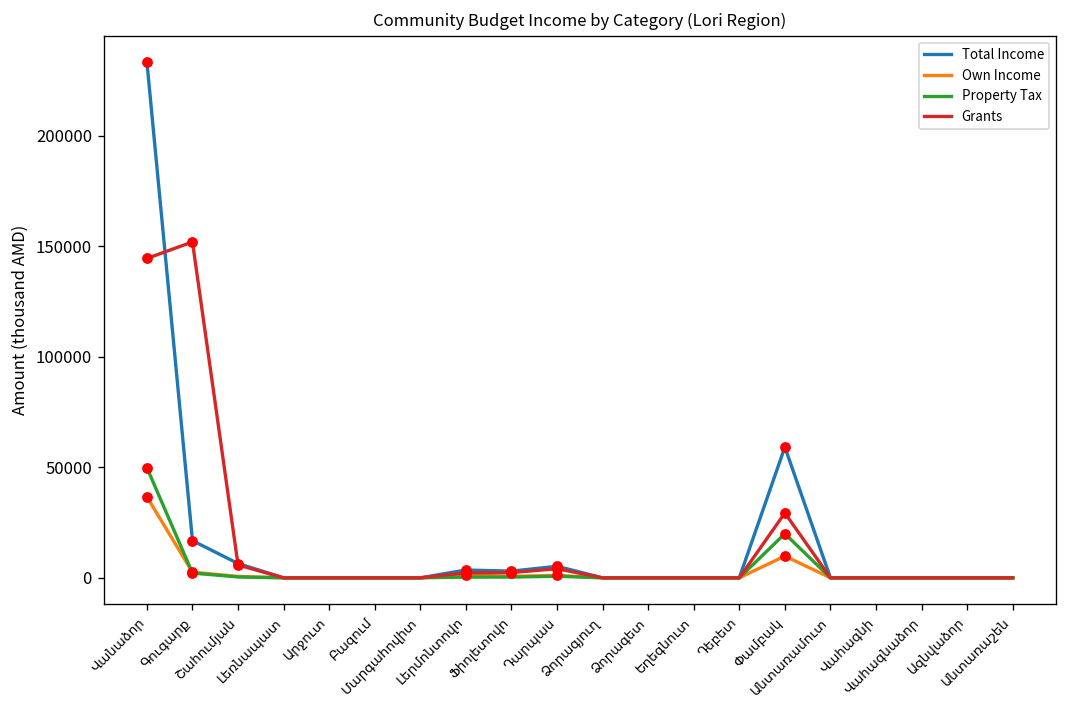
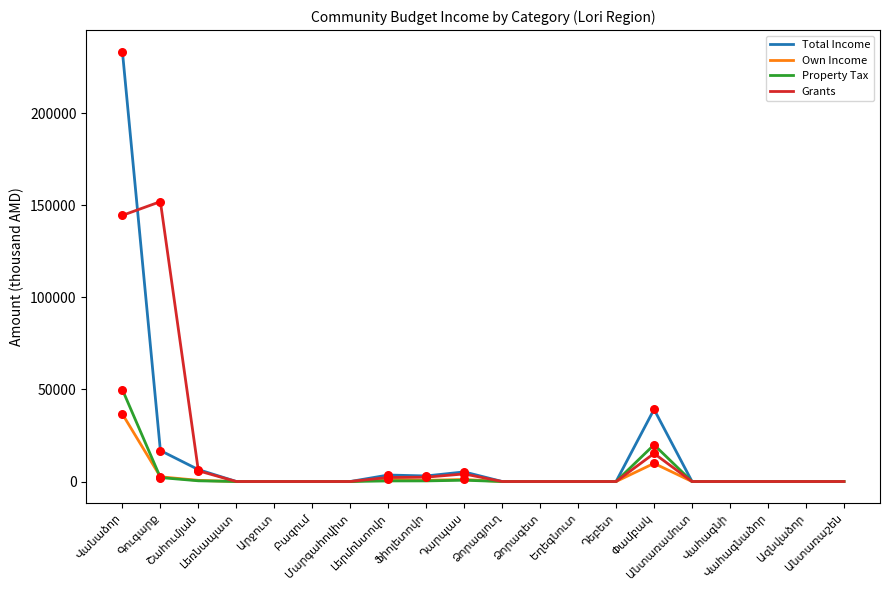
Total Income, Փամբակ: 59000 -> 39000
Grants, Փամբակ: 29000 -> 15000
